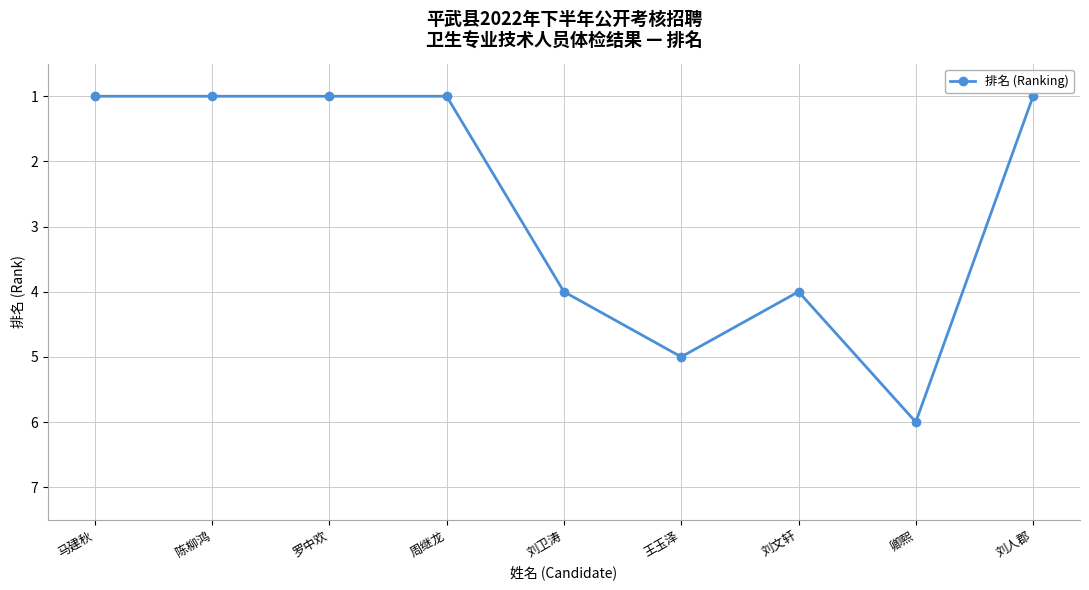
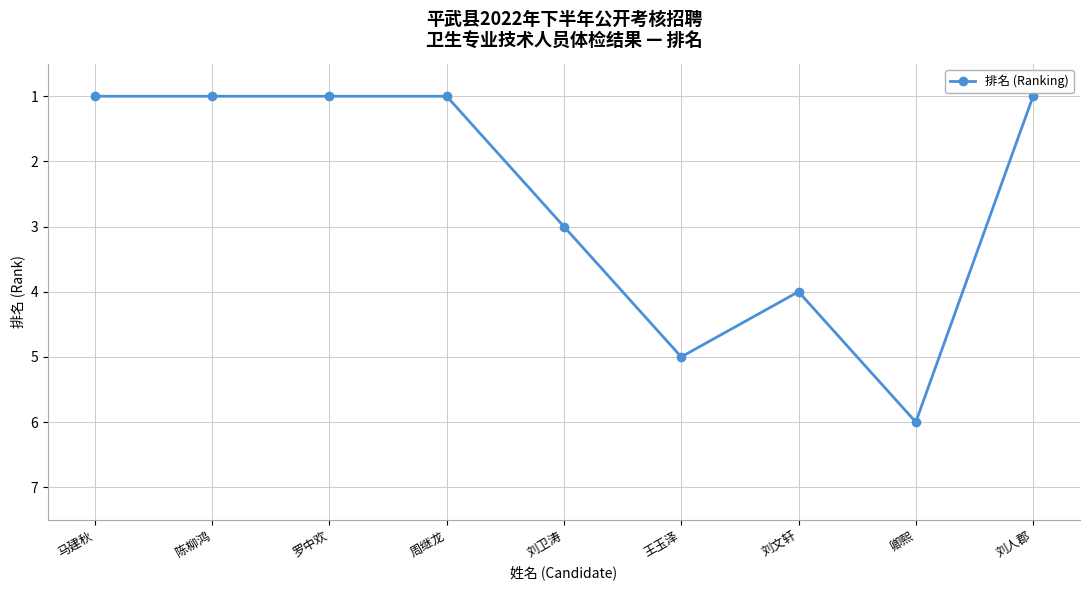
刘卫涛: 4 -> 3
